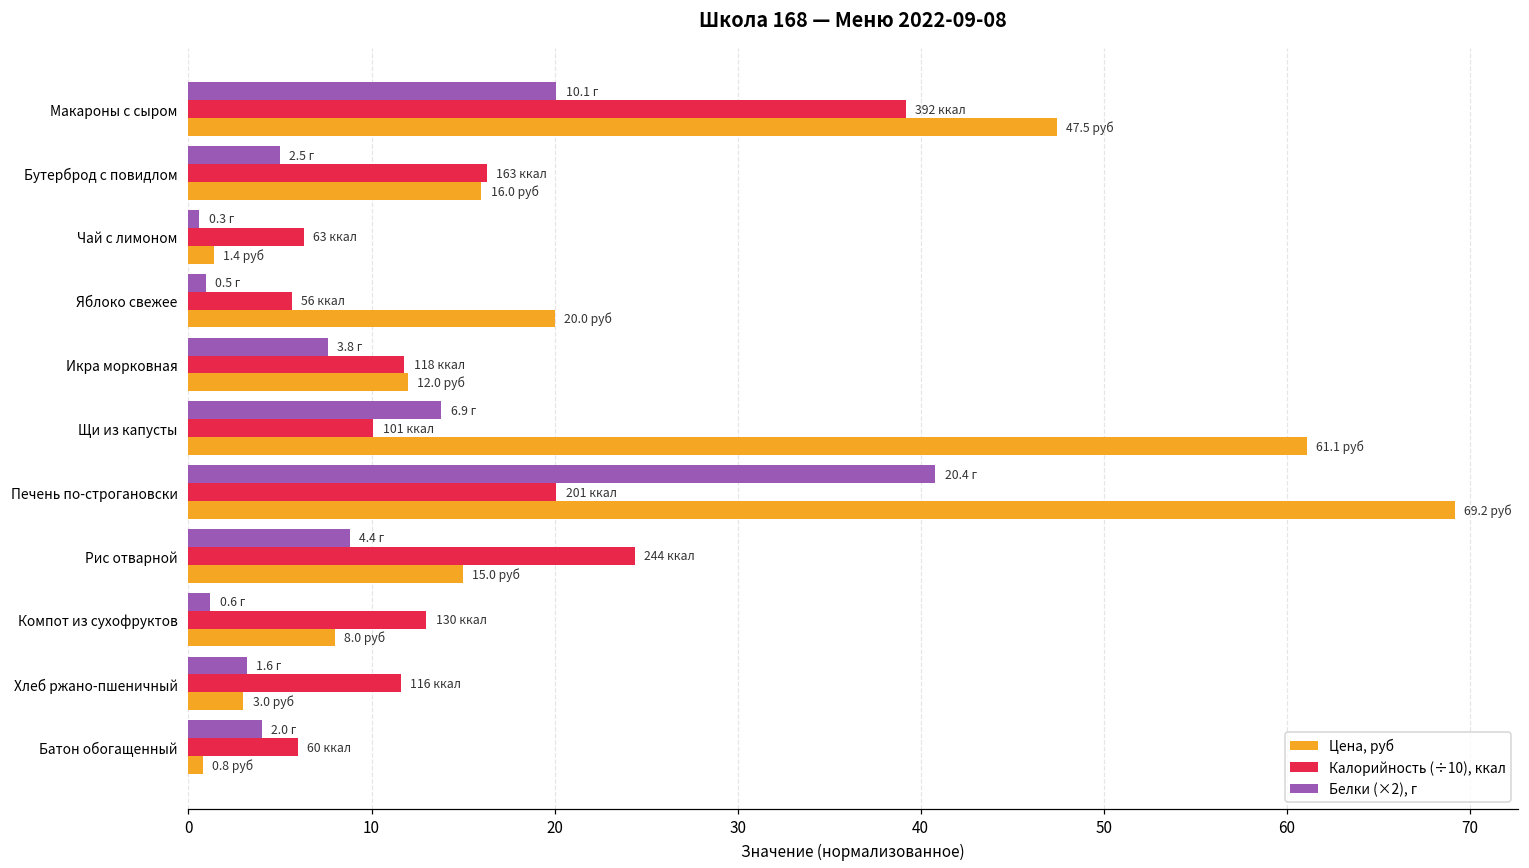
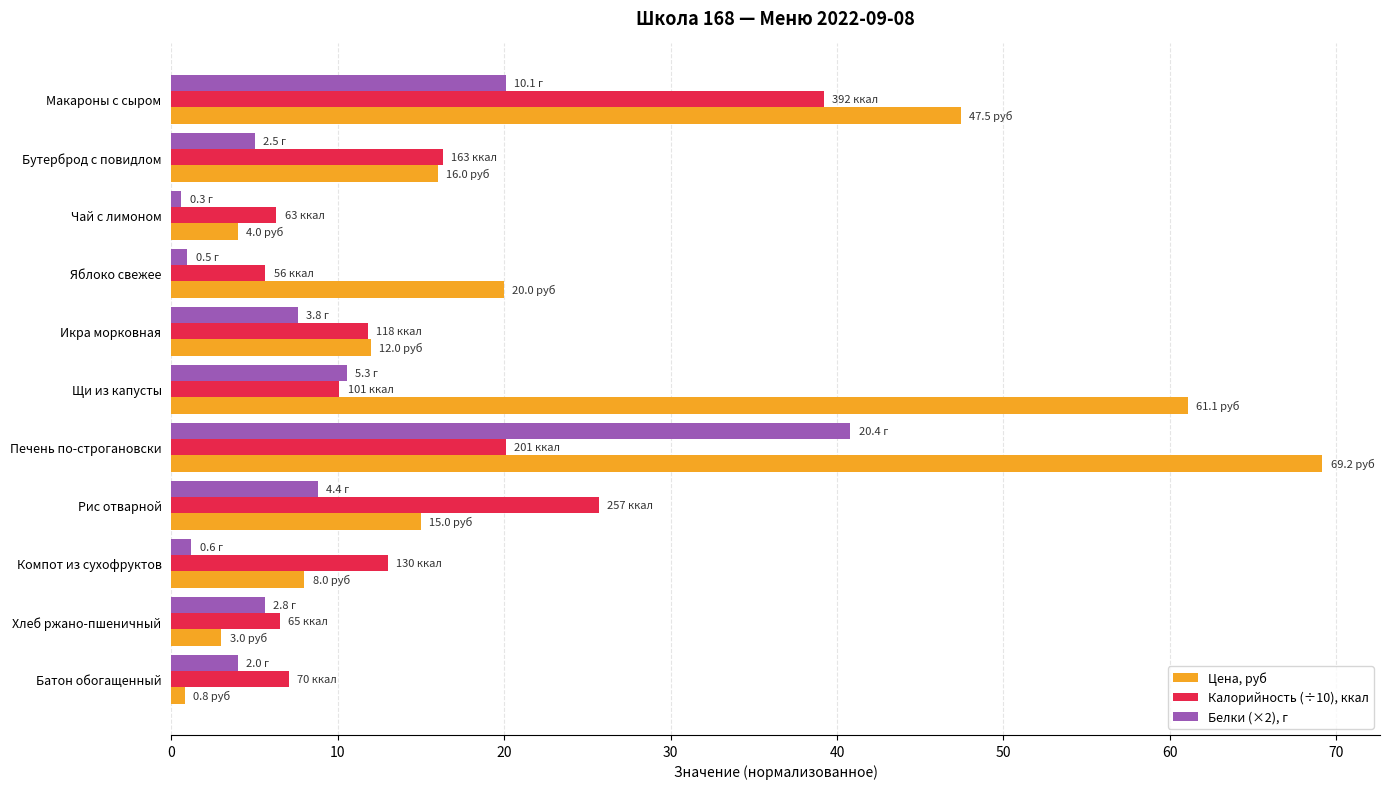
Цена, руб, Чай с лимоном: 1.4 -> 4.0
Белки (×2), г, Щи из капусты: 6.9 -> 5.3
Калорийность (÷10), ккал, Рис отварной: 244 -> 257
Белки (×2), г, Хлеб ржано-пшеничный: 1.6 -> 2.8
Калорийность (÷10), ккал, Хлеб ржано-пшеничный: 116 -> 65
Калорийность (÷10), ккал, Батон обогащенный: 60 -> 70
